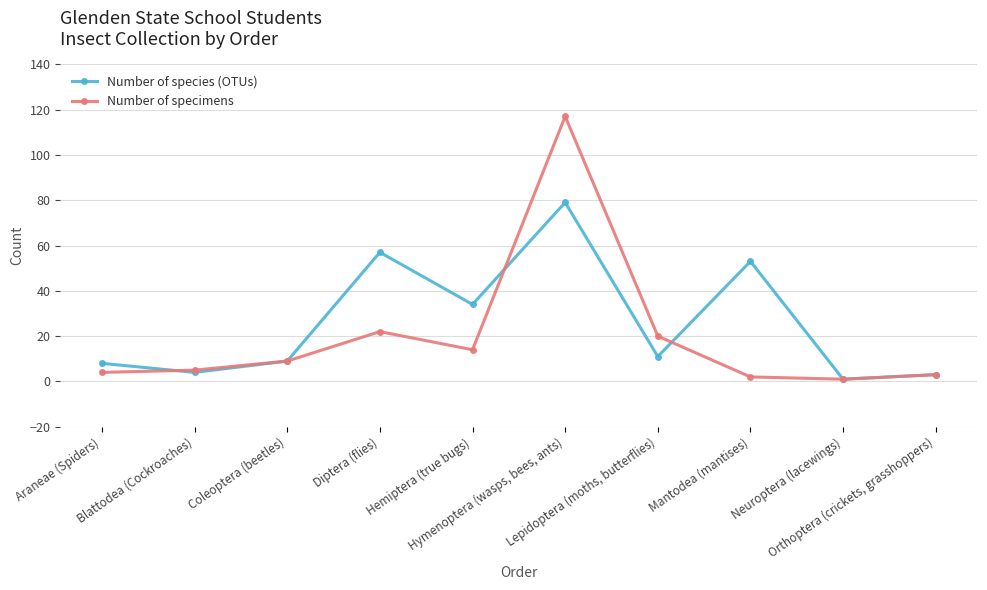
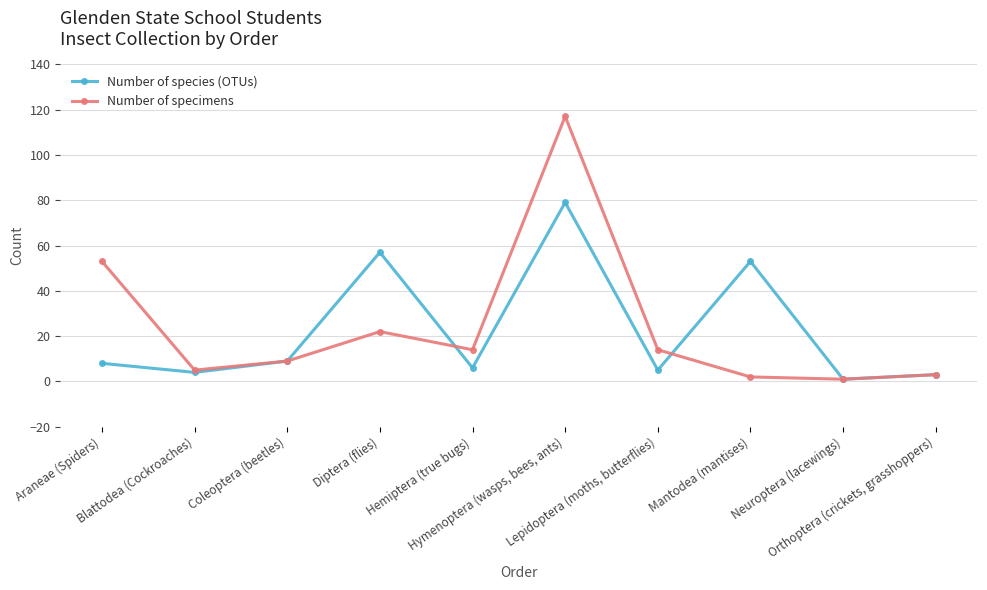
Number of specimens, Araneae (Spiders): 4 -> 53
Number of species (OTUs), Hemiptera (true bugs): 34 -> 6
Number of species (OTUs), Lepidoptera (moths, butterflies): 11 -> 5
Number of specimens, Lepidoptera (moths, butterflies): 20 -> 14
